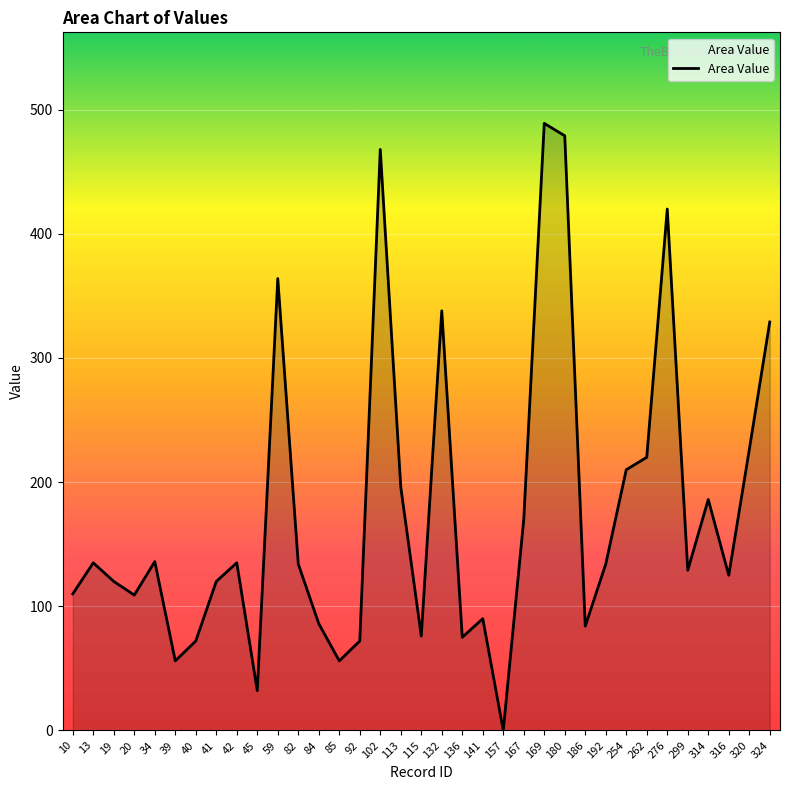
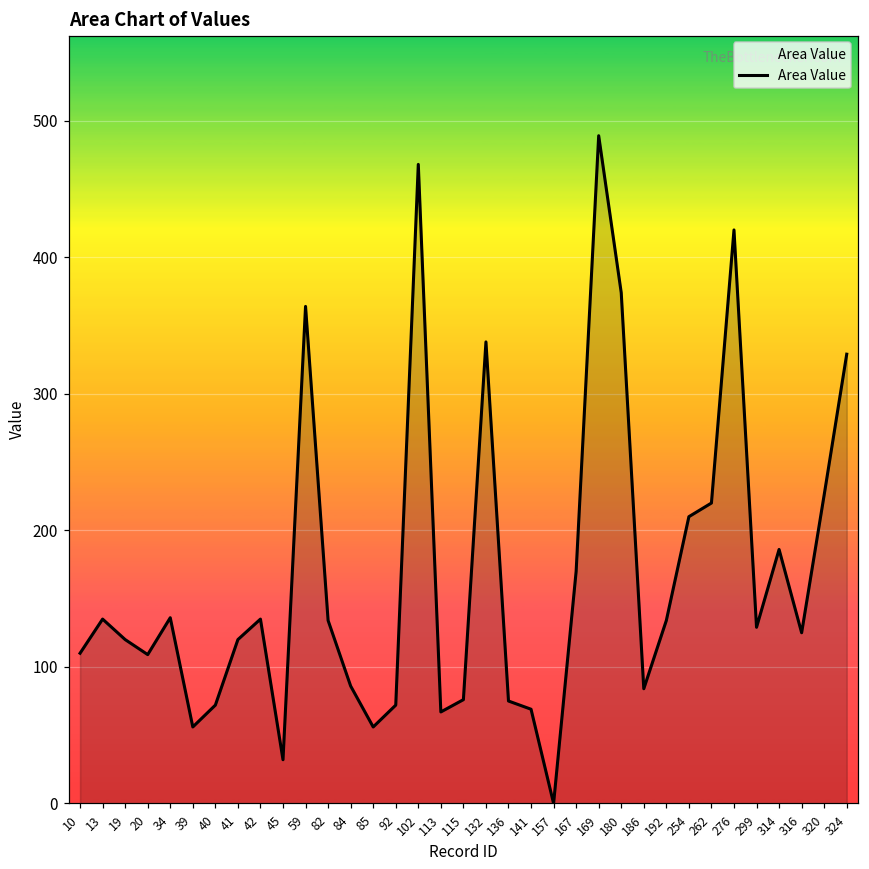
113: 196 -> 67
141: 90 -> 69
180: 479 -> 374
